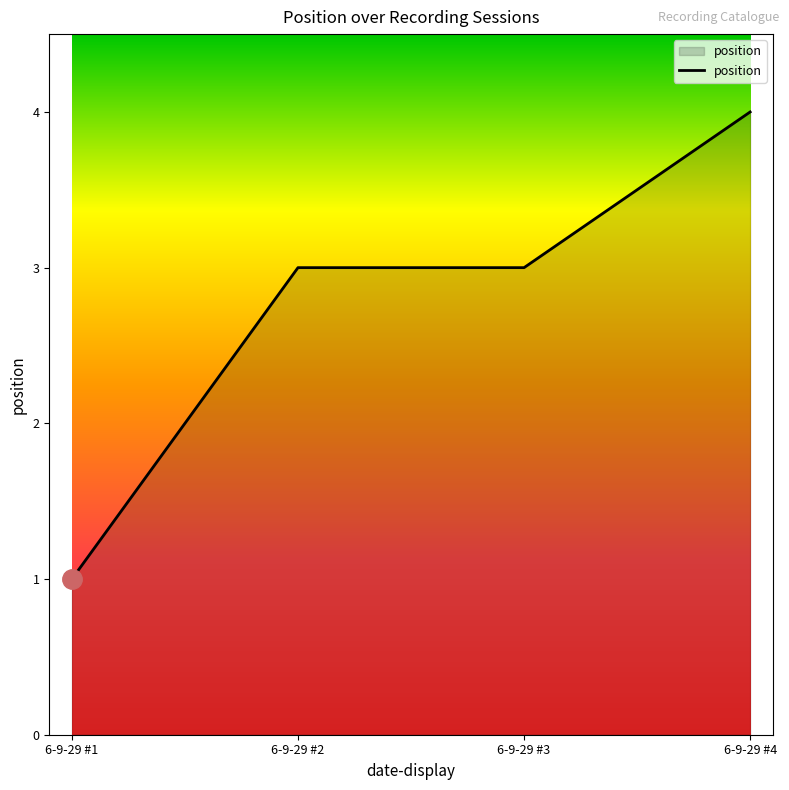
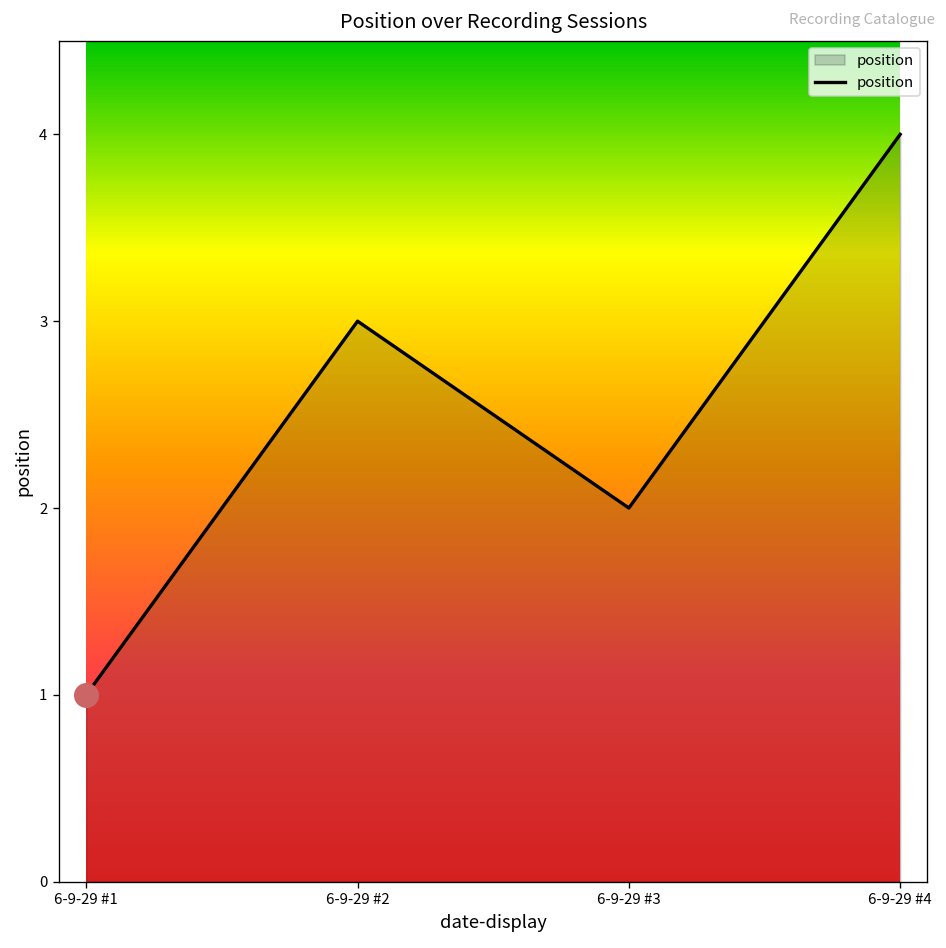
position, 6-9-29 #3: 3 -> 2
